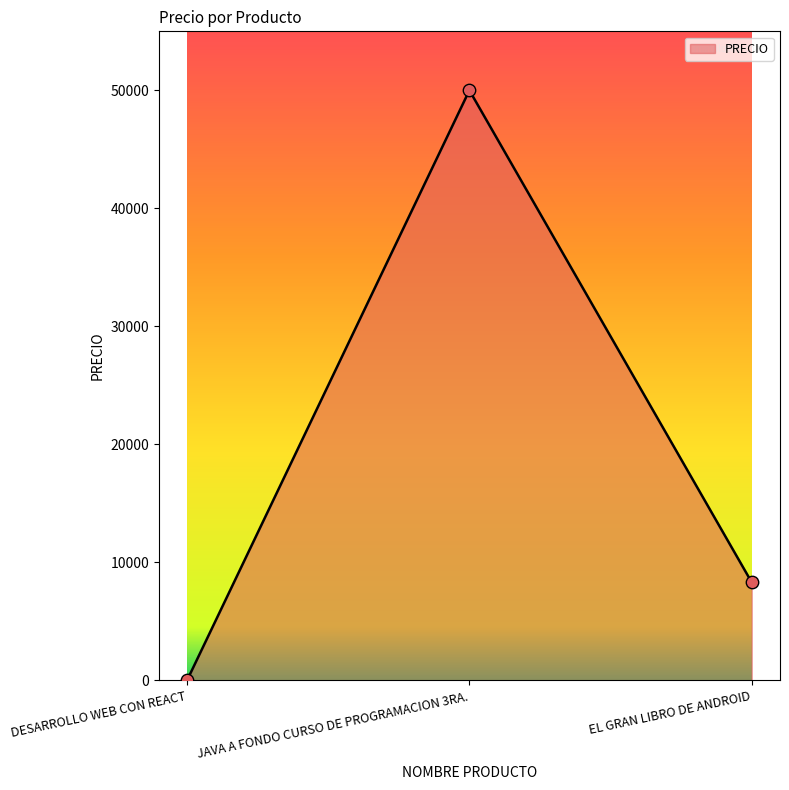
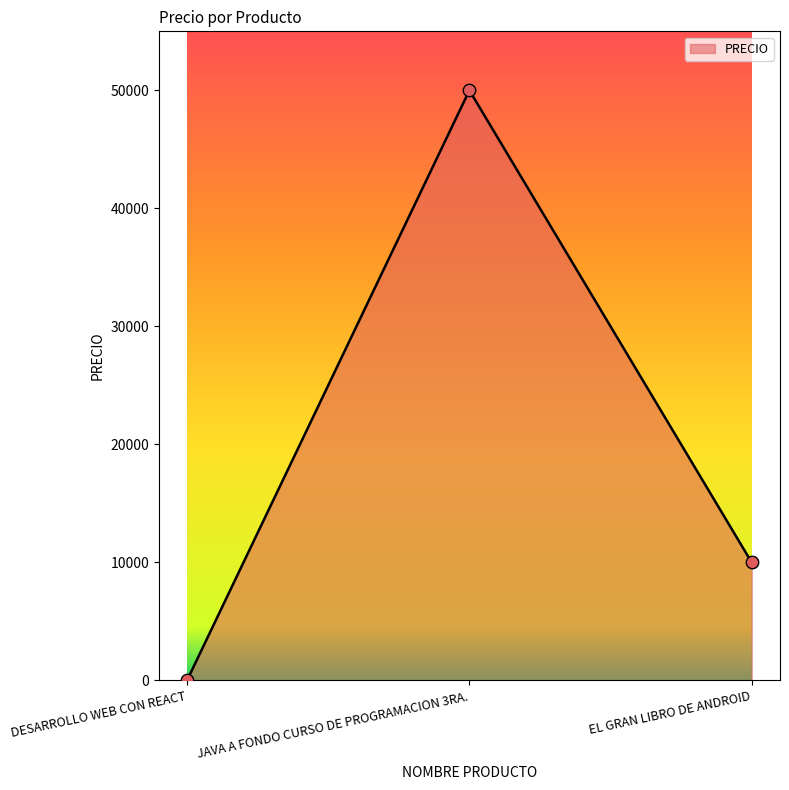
EL GRAN LIBRO DE ANDROID: 8300 -> 10000
